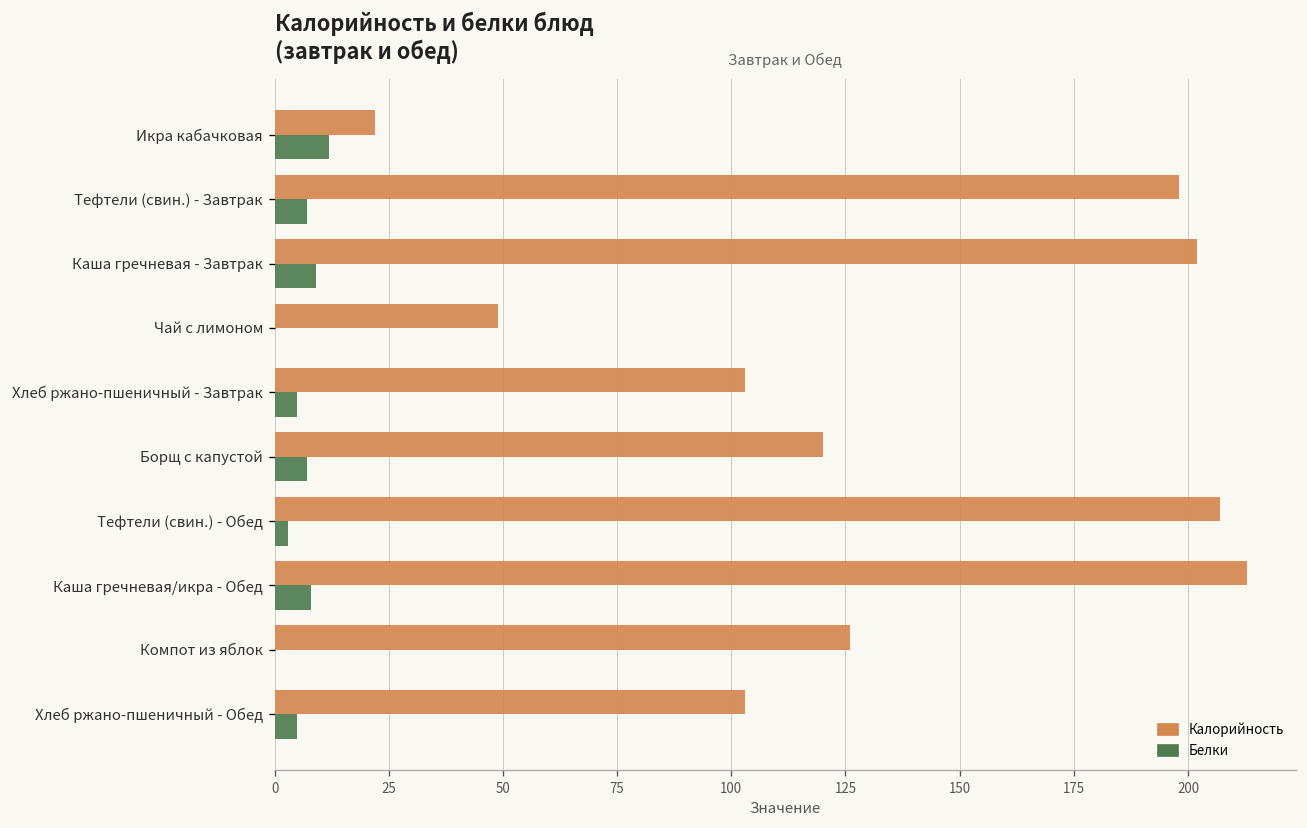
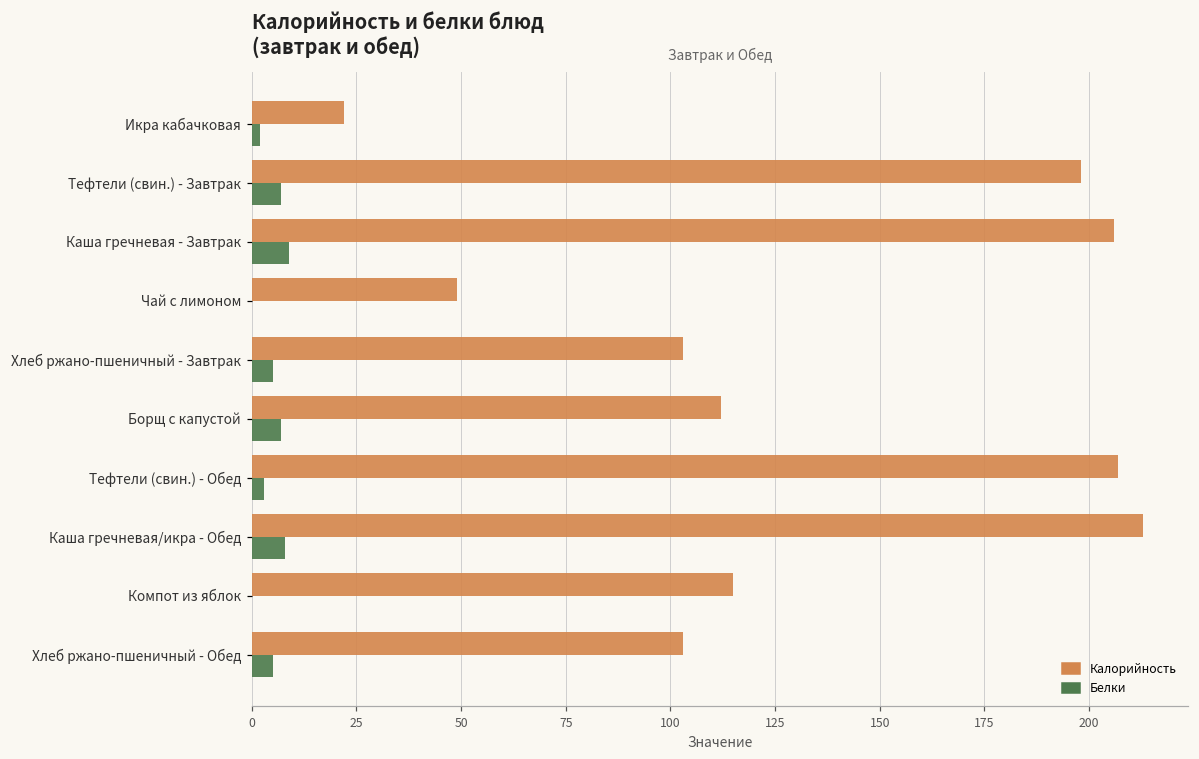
Белки, Икра кабачковая: 12 -> 2
Калорийность, Каша гречневая - Завтрак: 202 -> 206
Калорийность, Борщ с капустой: 120 -> 112
Калорийность, Компот из яблок: 126 -> 115
